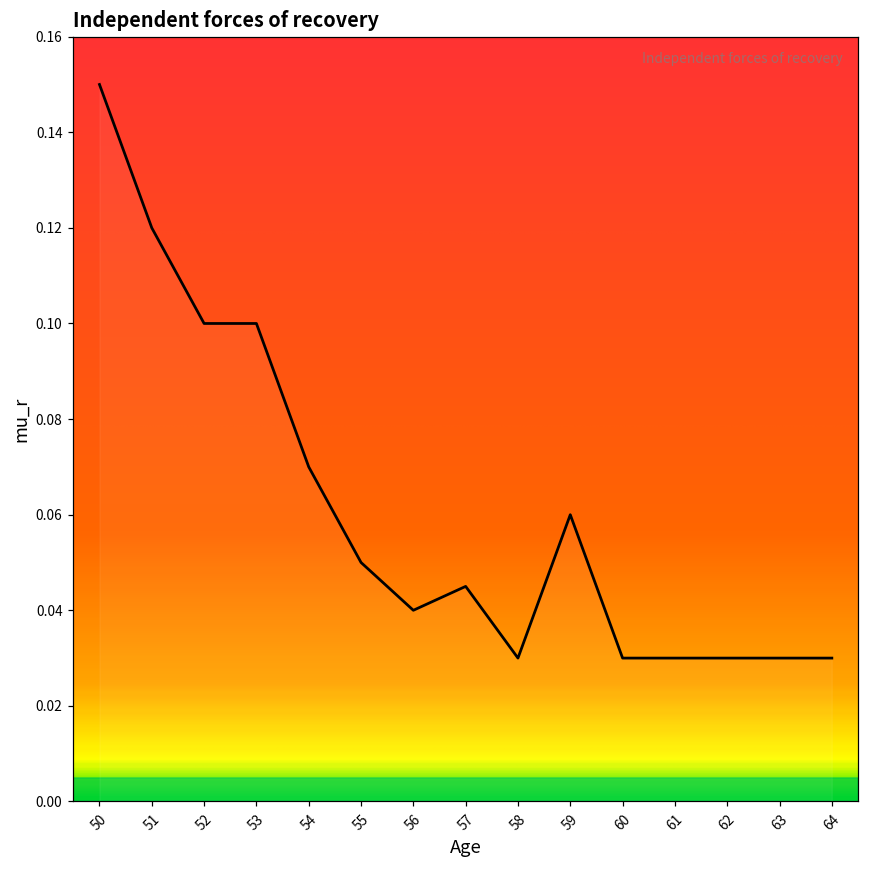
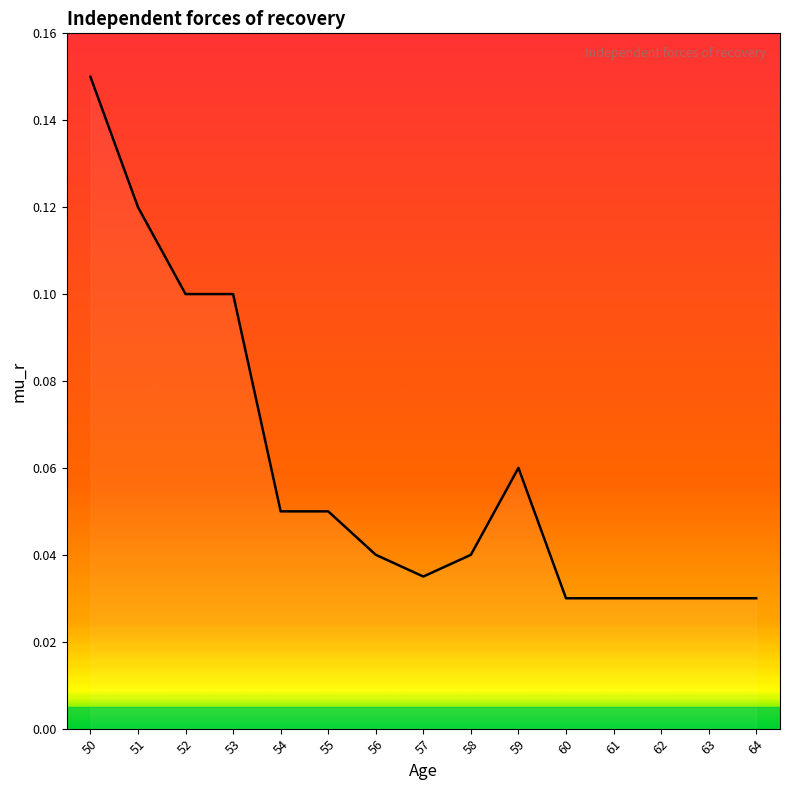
54: 0.07 -> 0.05
57: 0.045 -> 0.035
58: 0.03 -> 0.04
